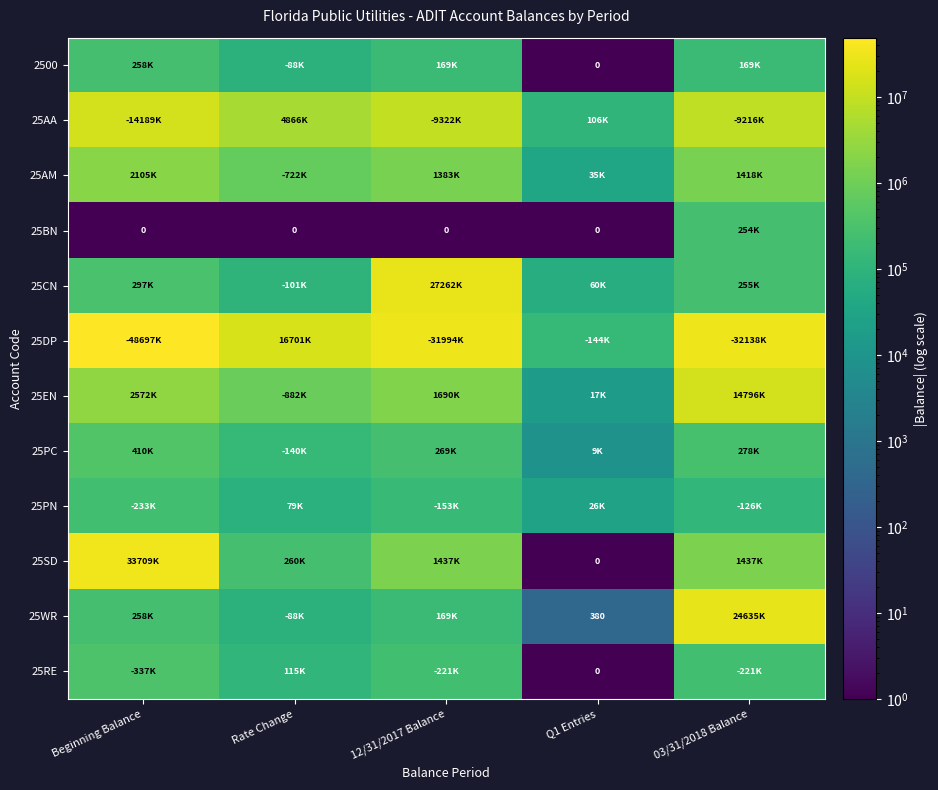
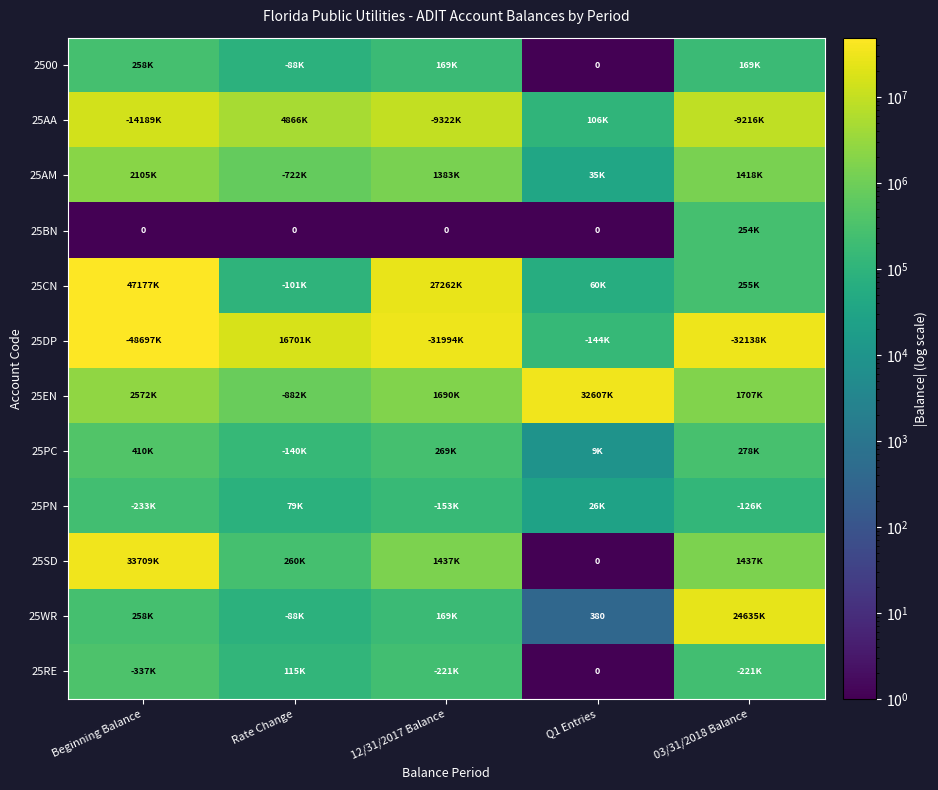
25CN, Beginning Balance: 297K -> 47177K
25EN, Q1 Entries: 17K -> 32607K
25EN, 03/31/2018 Balance: 14796K -> 1707K
